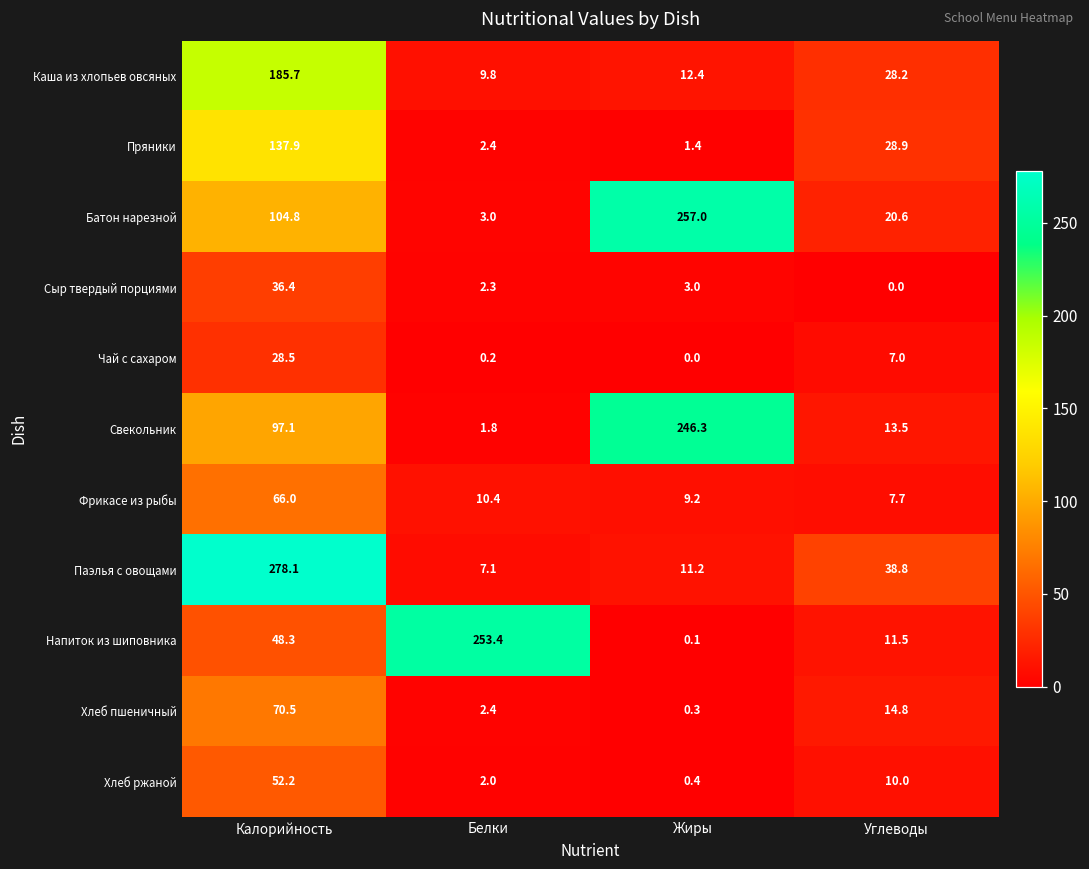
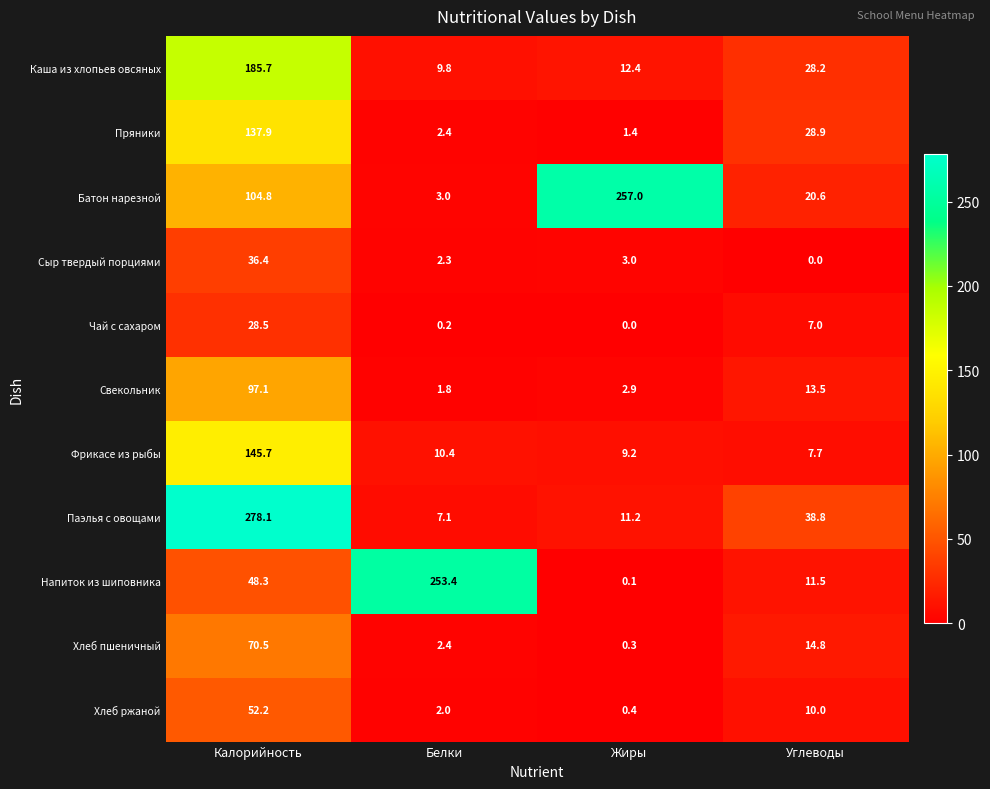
Свекольник, Жиры: 246.3 -> 2.9
Фрикасе из рыбы, Калорийность: 66.0 -> 145.7
